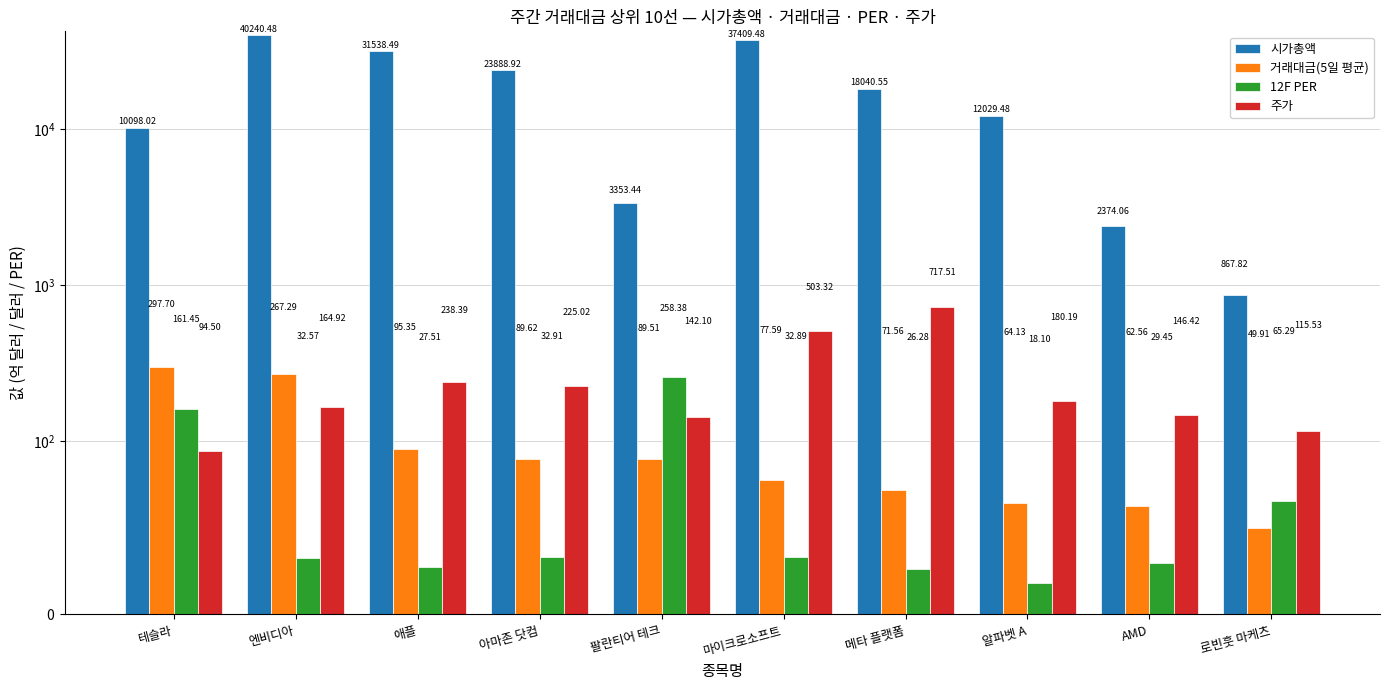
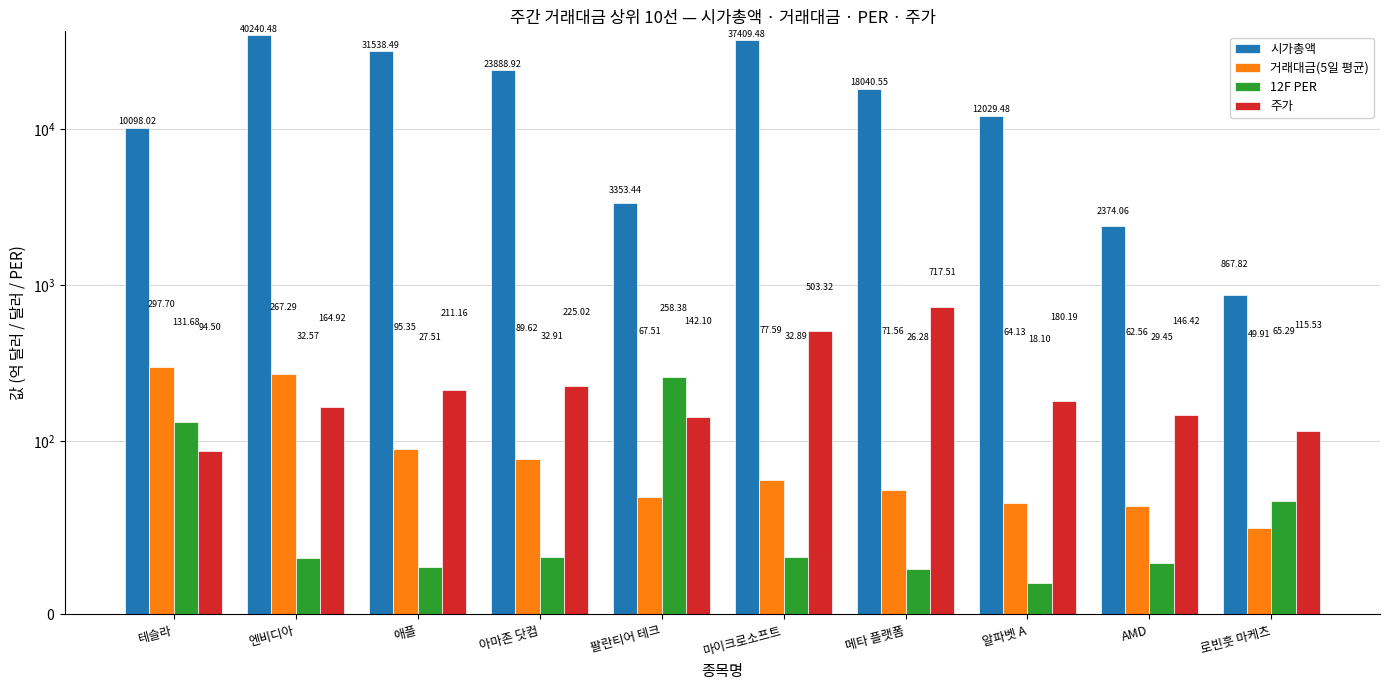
12F PER, 테슬라: 161.45 -> 131.68
주가, 애플: 238.39 -> 211.16
거래대금(5일 평균), 팔란티어 테크: 89.51 -> 67.51
